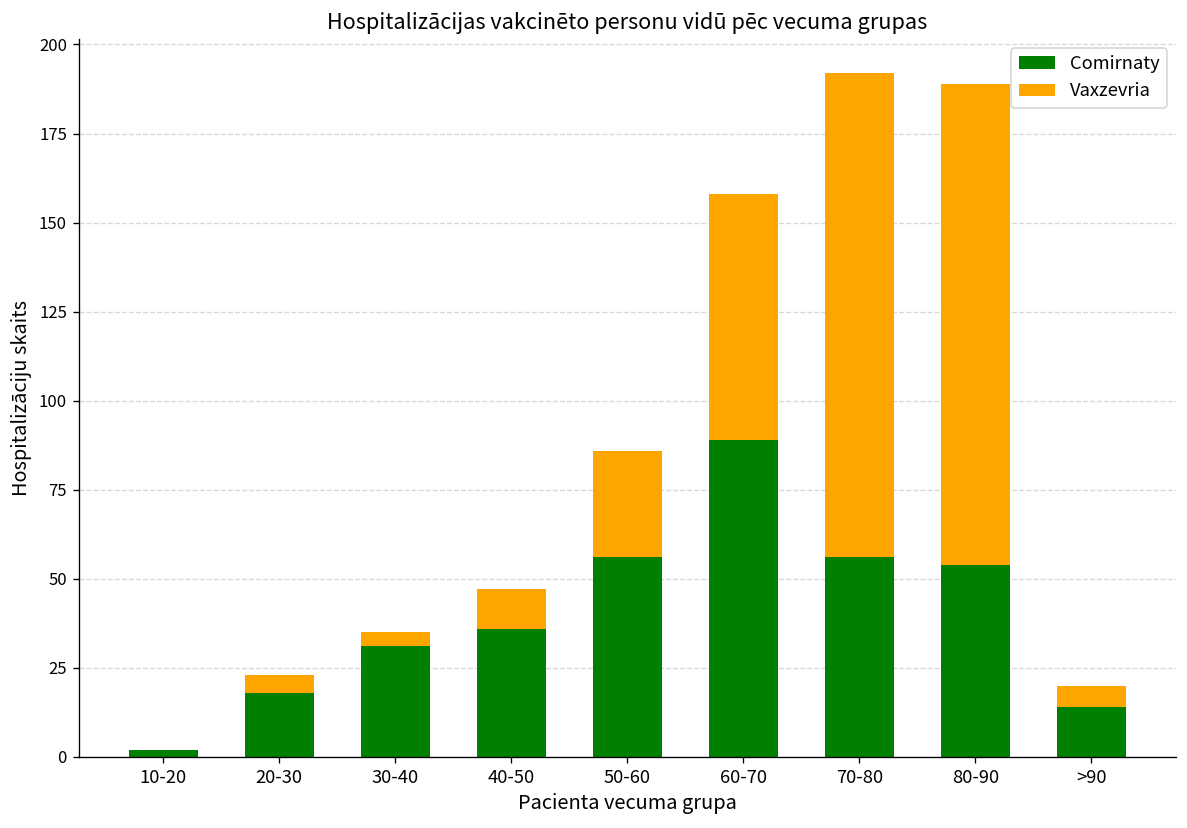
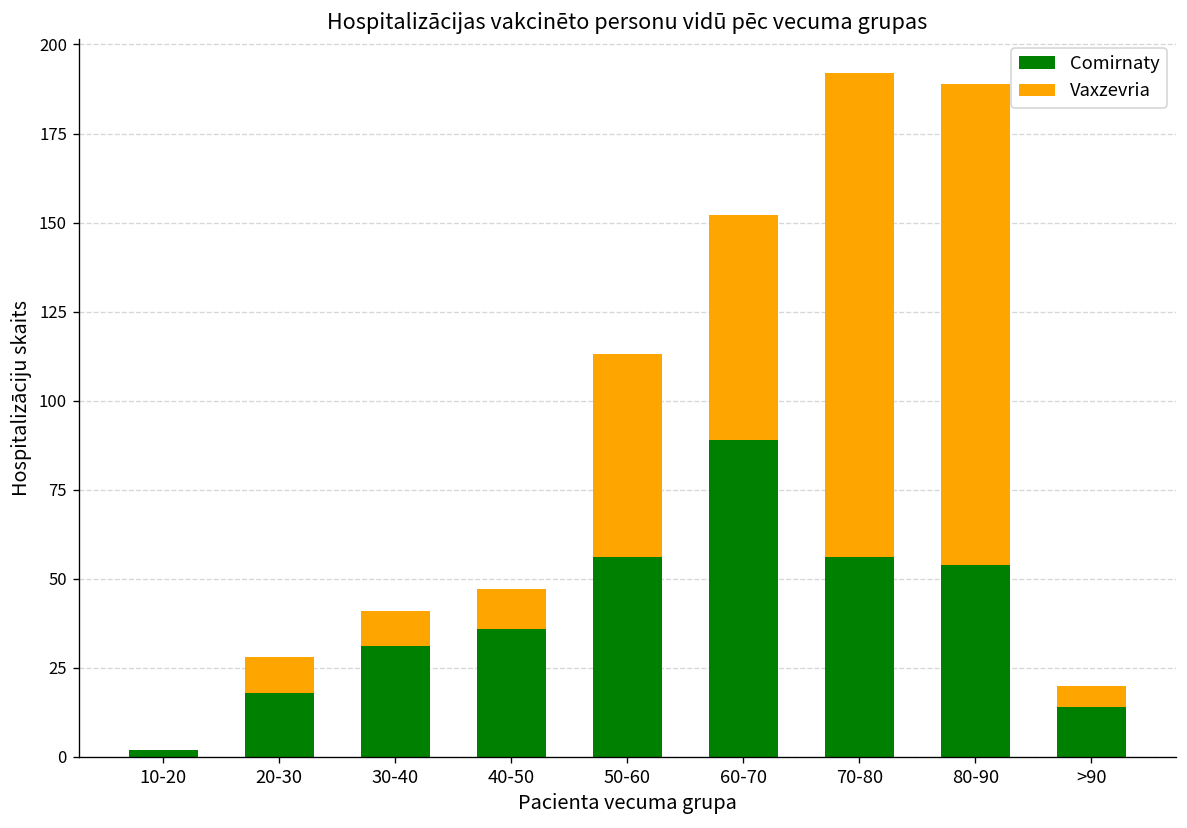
Vaxzevria, 20-30: 5 -> 10
Vaxzevria, 30-40: 4 -> 10
Vaxzevria, 50-60: 30 -> 57
Vaxzevria, 60-70: 69 -> 63
